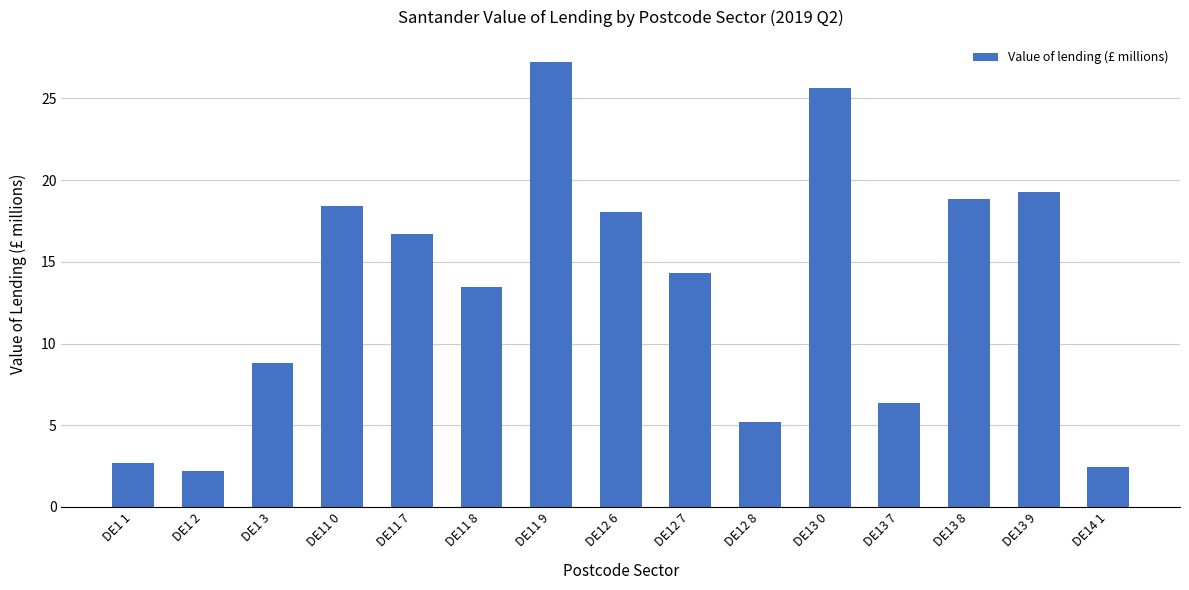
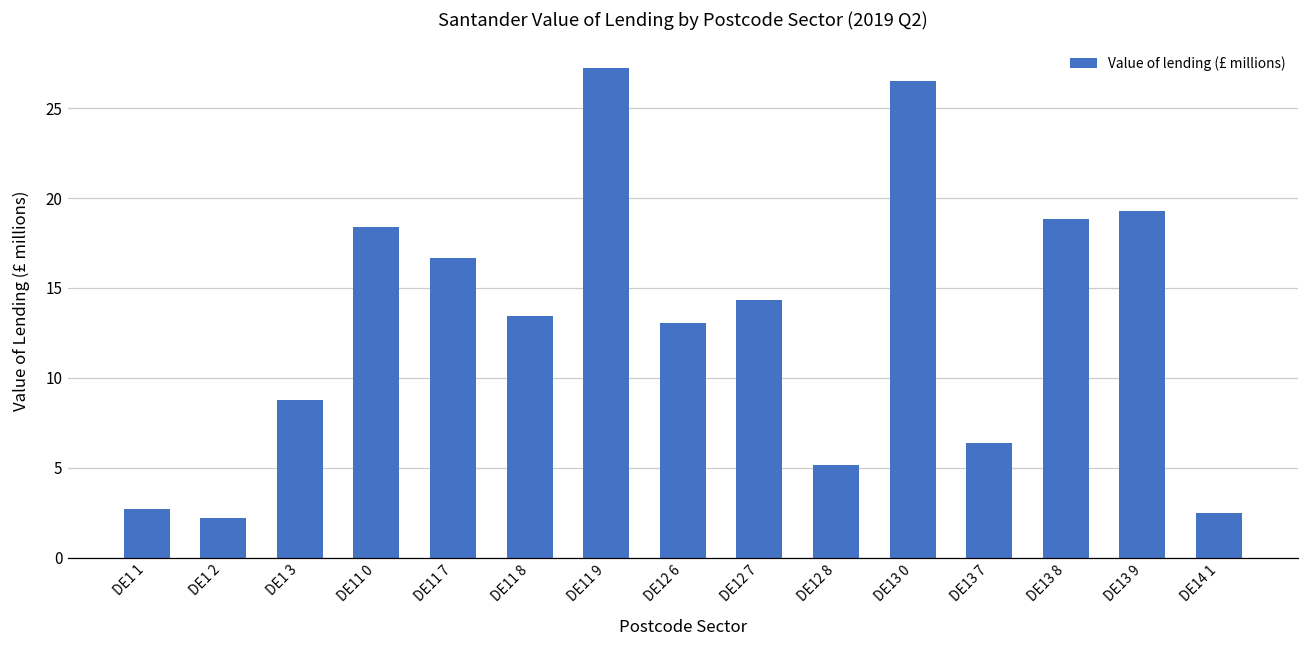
DE12 6: 18.1 -> 13.0
DE13 0: 25.6 -> 26.5
